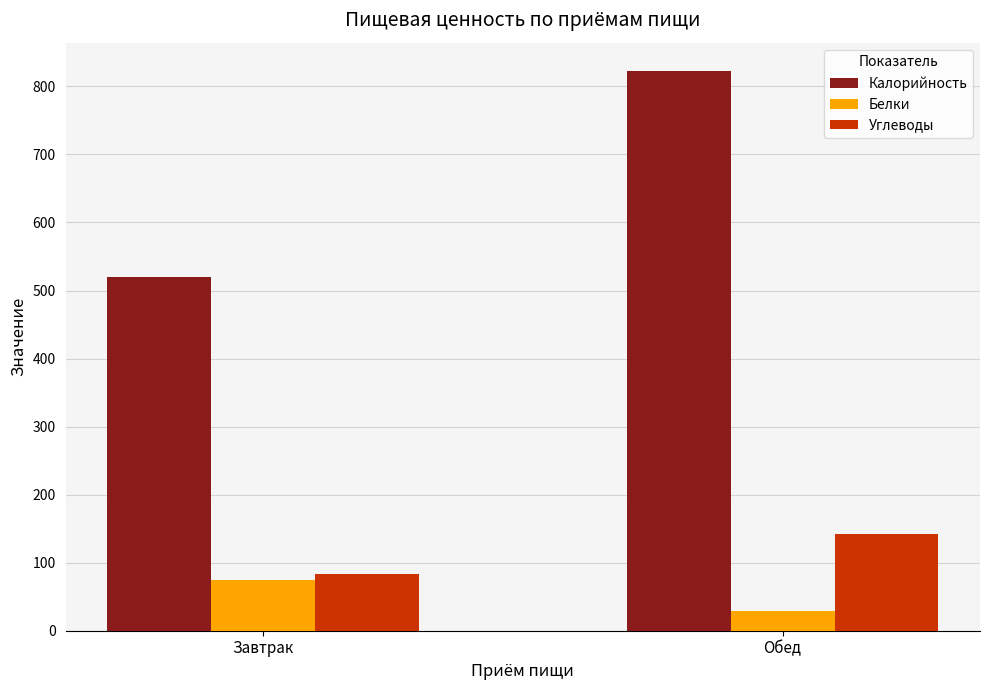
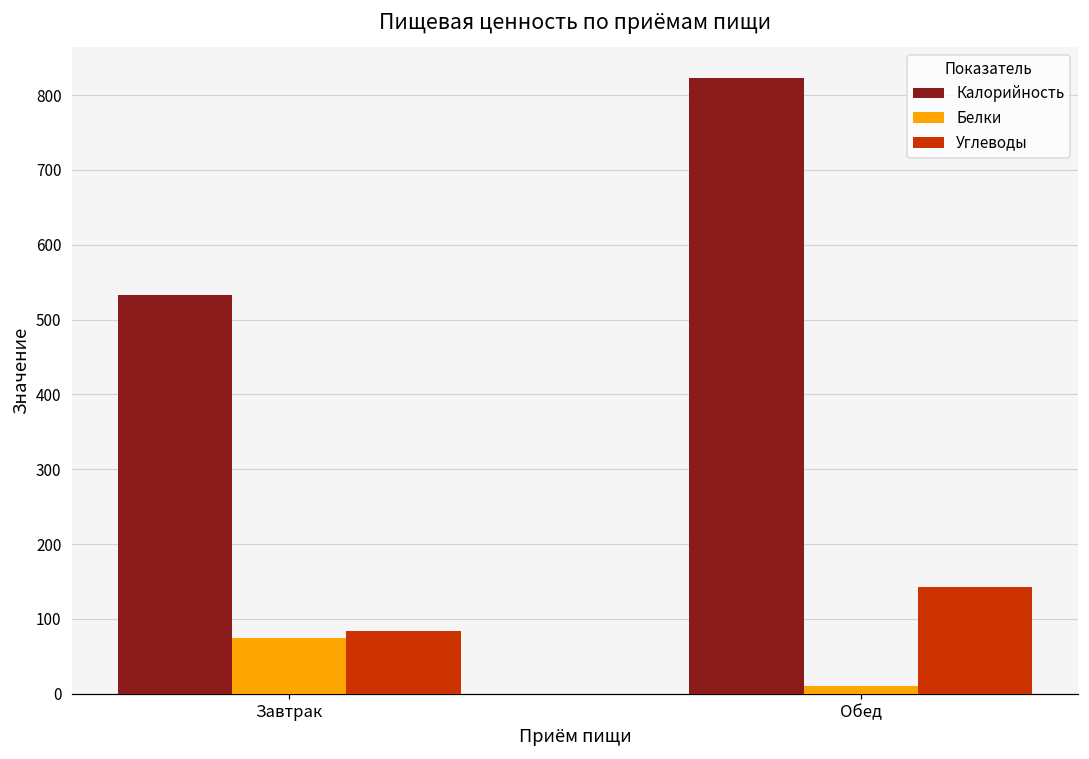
Калорийность, Завтрак: 520 -> 530
Белки, Обед: 30 -> 10
